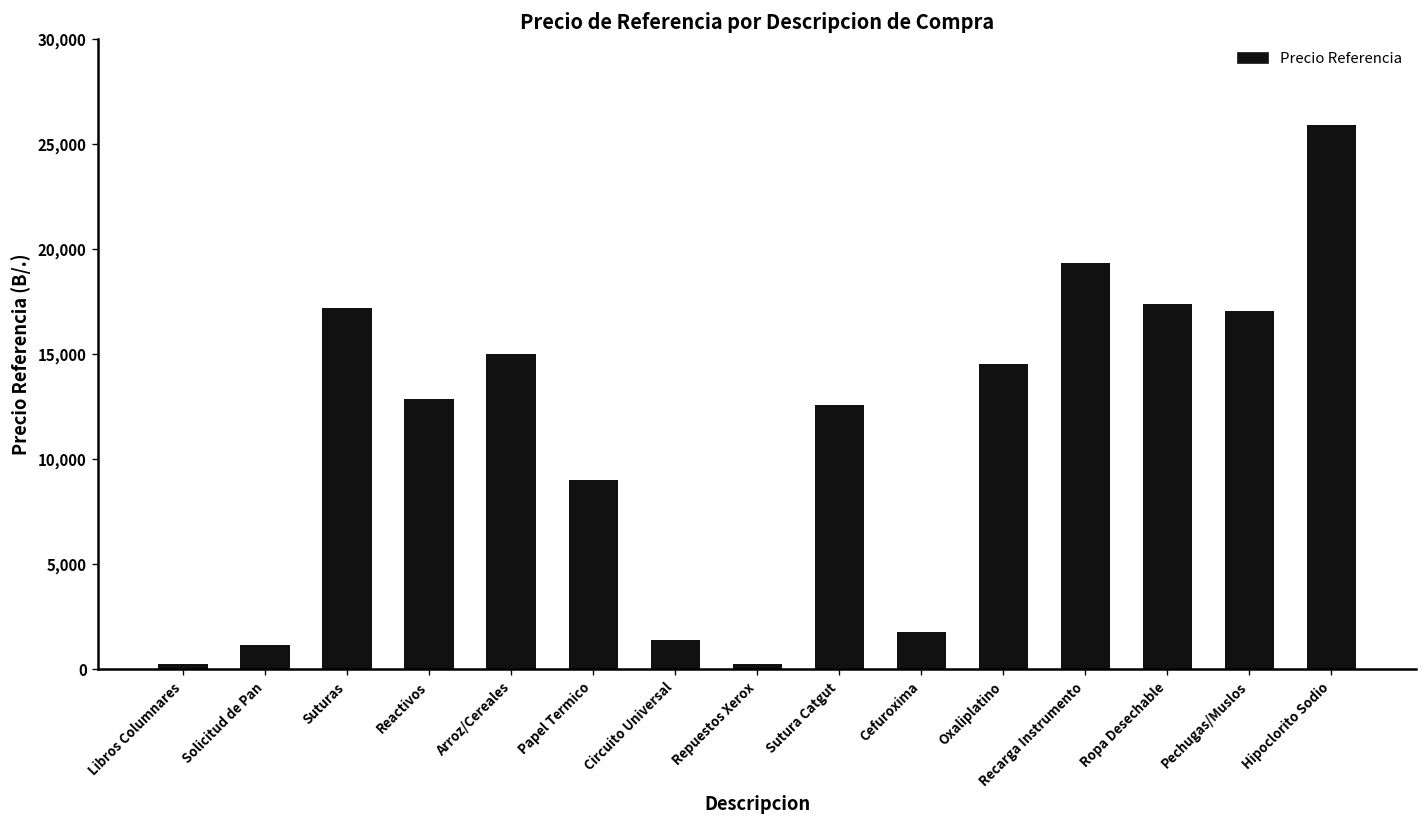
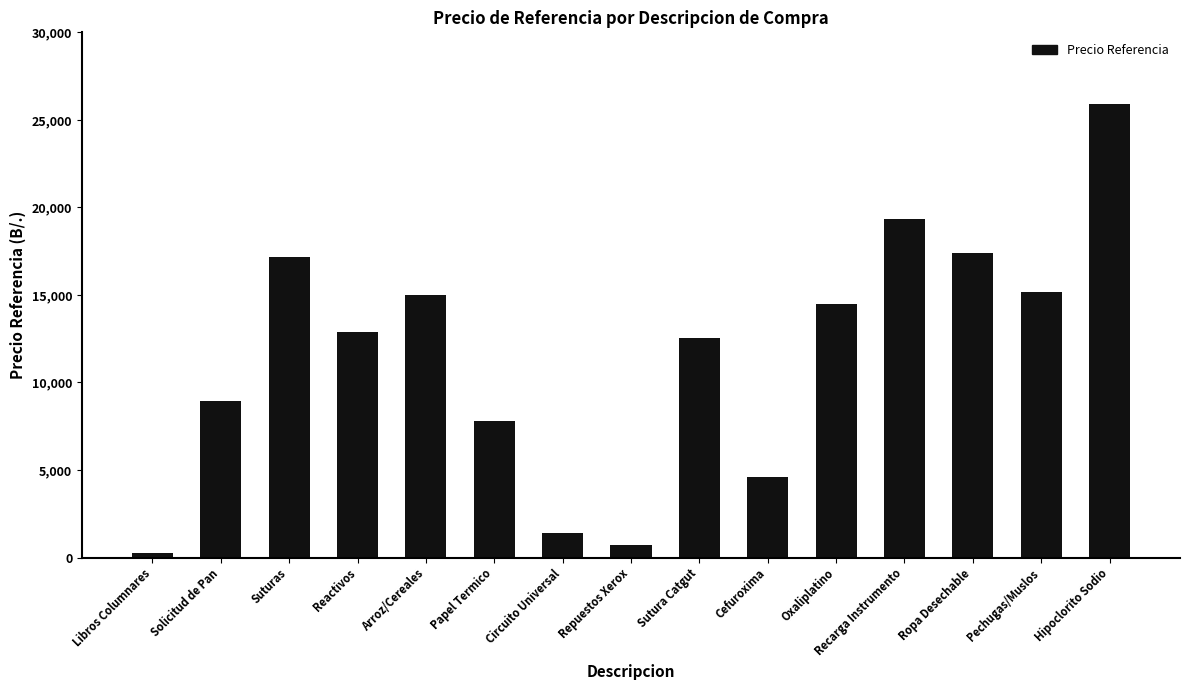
Solicitud de Pan: 1,100 -> 8,900
Papel Termico: 9,000 -> 7,800
Repuestos Xerox: 200 -> 700
Cefuroxima: 1,800 -> 4,600
Pechugas/Muslos: 17,000 -> 15,100
